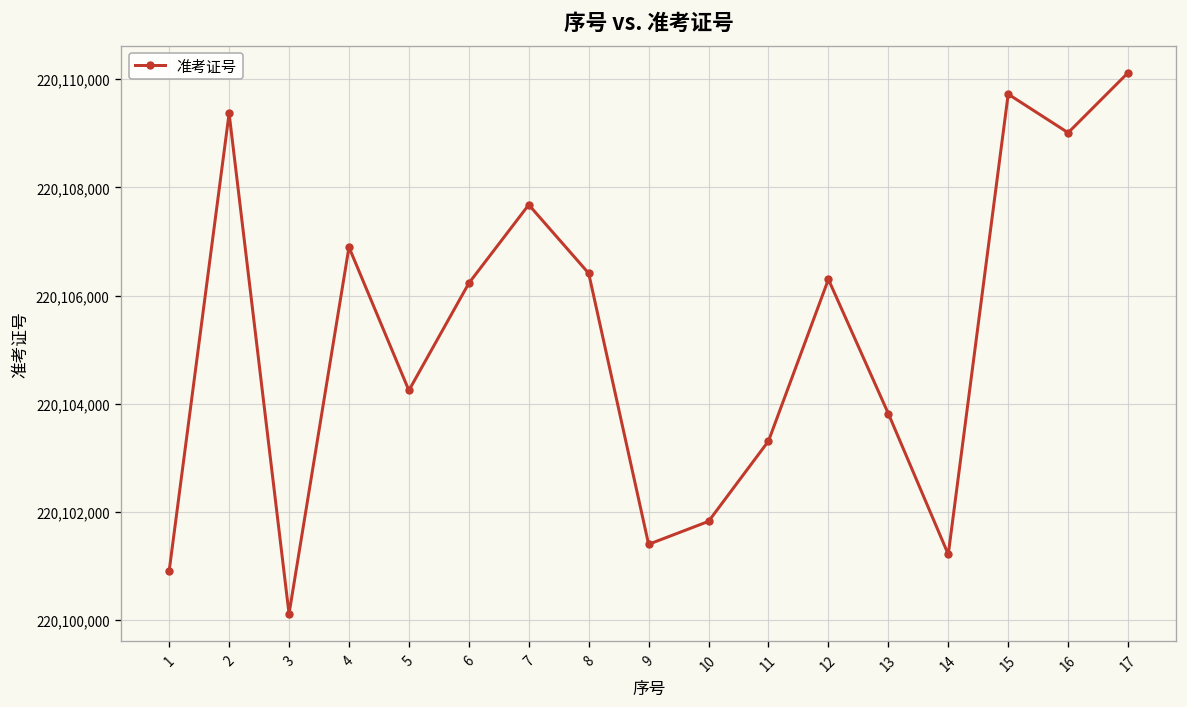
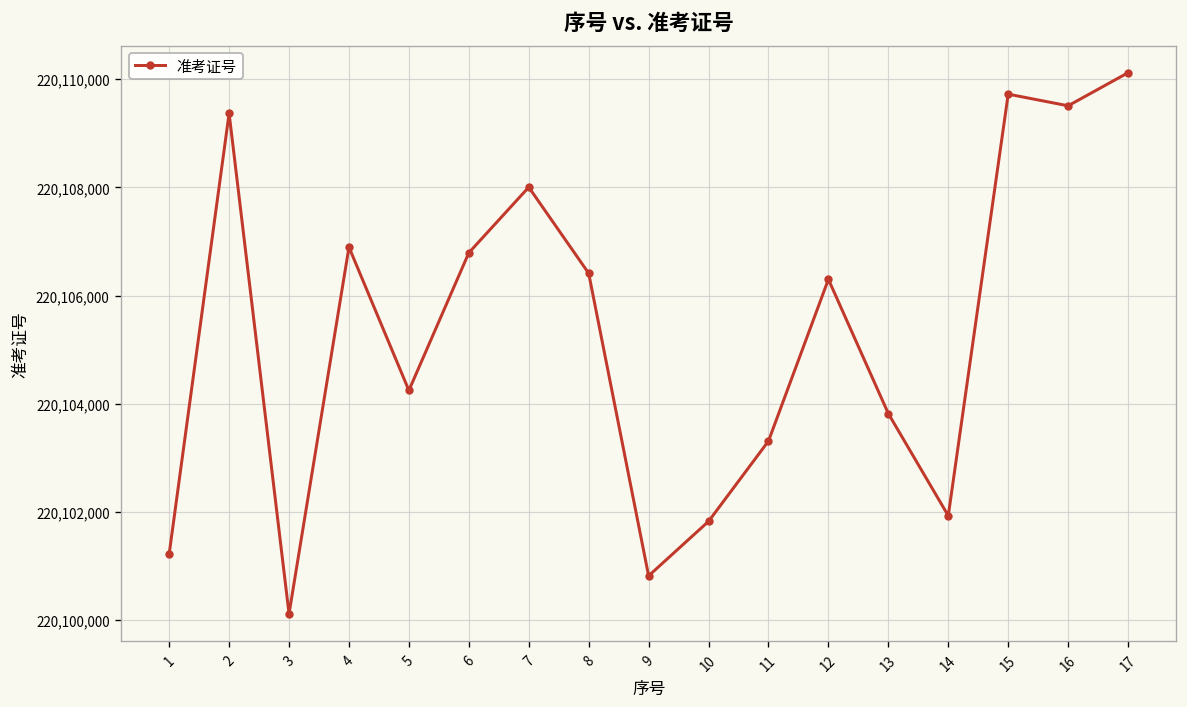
1: 220,100,900 -> 220,101,200
6: 220,106,200 -> 220,106,800
7: 220,107,700 -> 220,108,000
9: 220,101,400 -> 220,100,800
14: 220,101,200 -> 220,101,900
16: 220,109,000 -> 220,109,500
